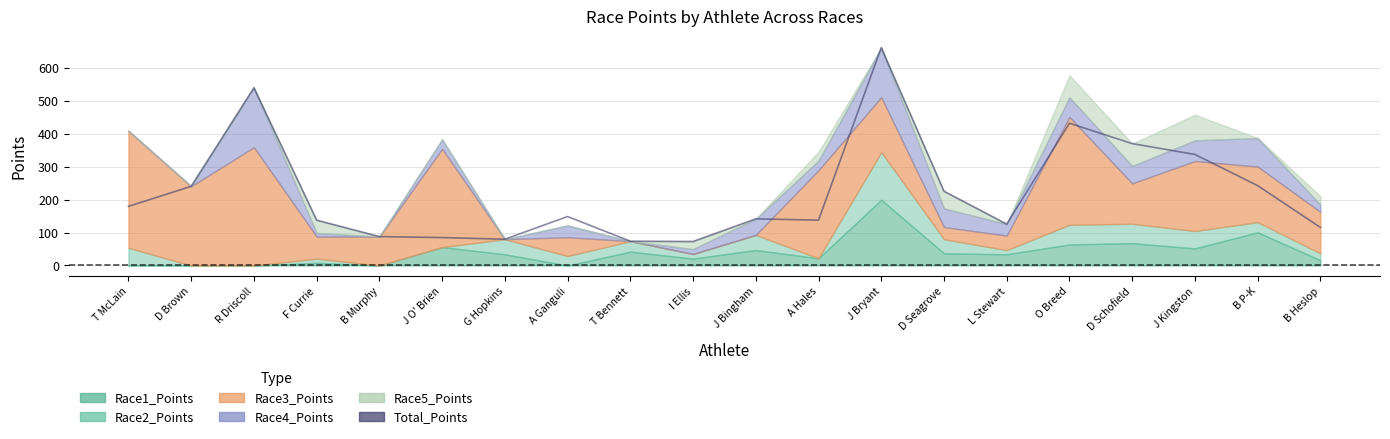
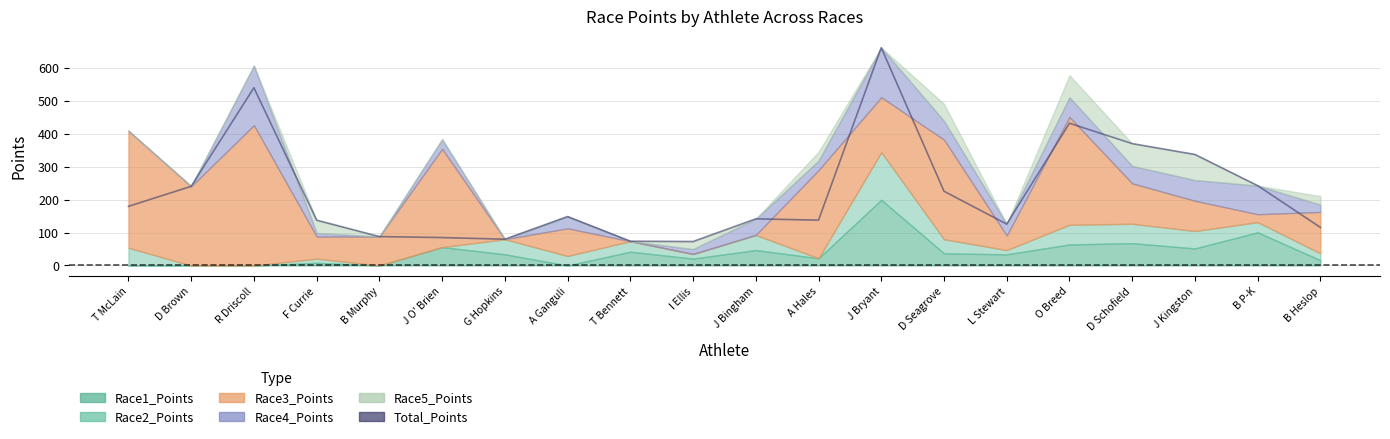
Race3_Points, R Driscoll: 360 -> 430
Race3_Points, A Ganguli: 60 -> 80
Race3_Points, D Seagrove: 40 -> 300
Race3_Points, J Kingston: 210 -> 90
Race3_Points, B P-K: 170 -> 20
